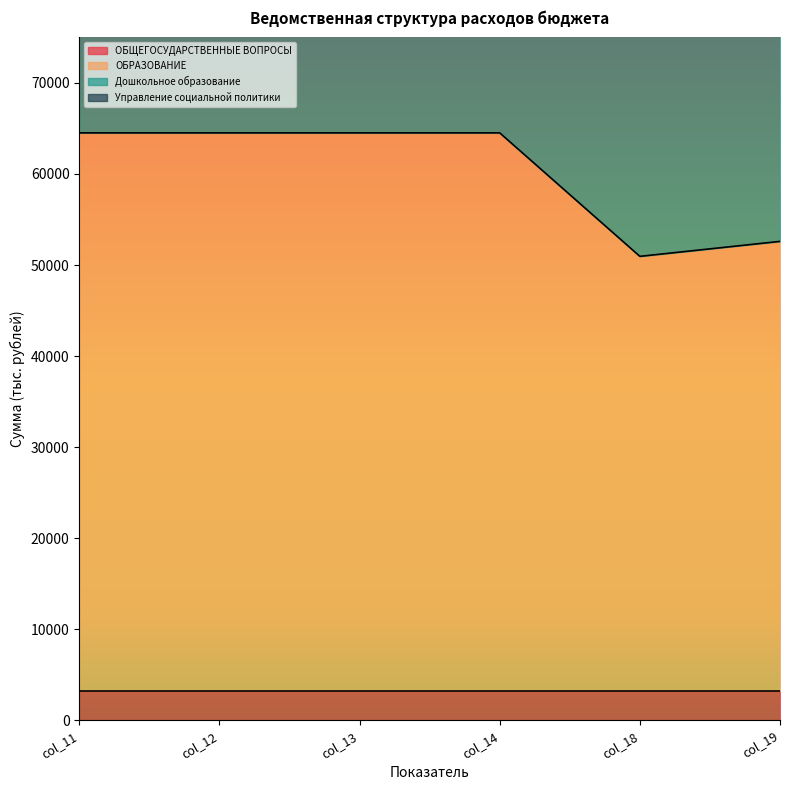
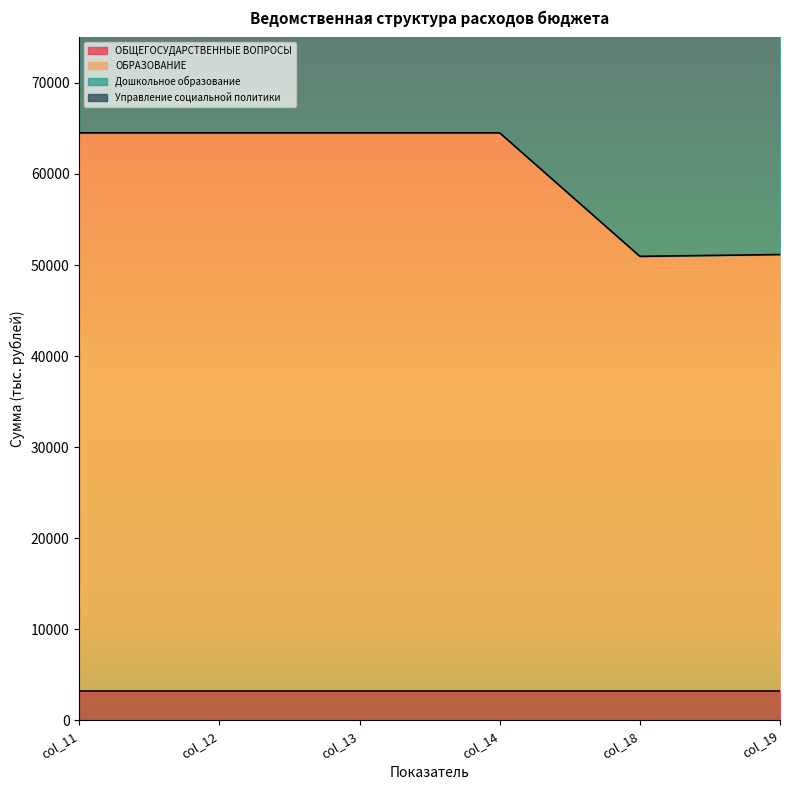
ОБРАЗОВАНИЕ, col_19: 53000 -> 51000
